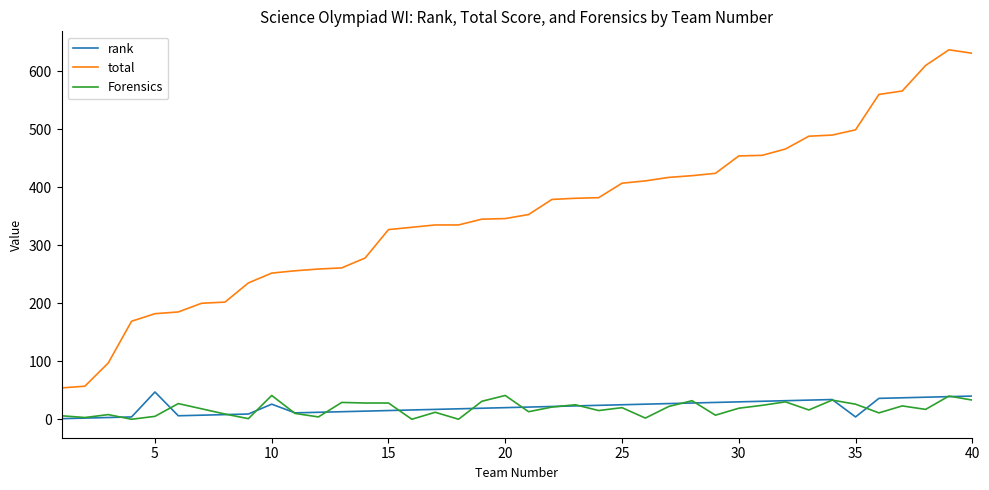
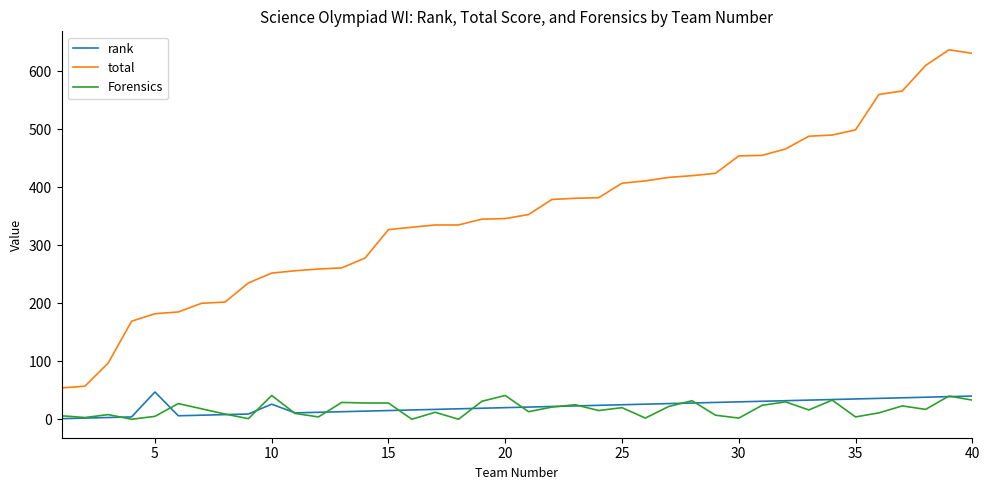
Forensics, 30: 20 -> 0
rank, 35: 0 -> 40
Forensics, 35: 30 -> 0
